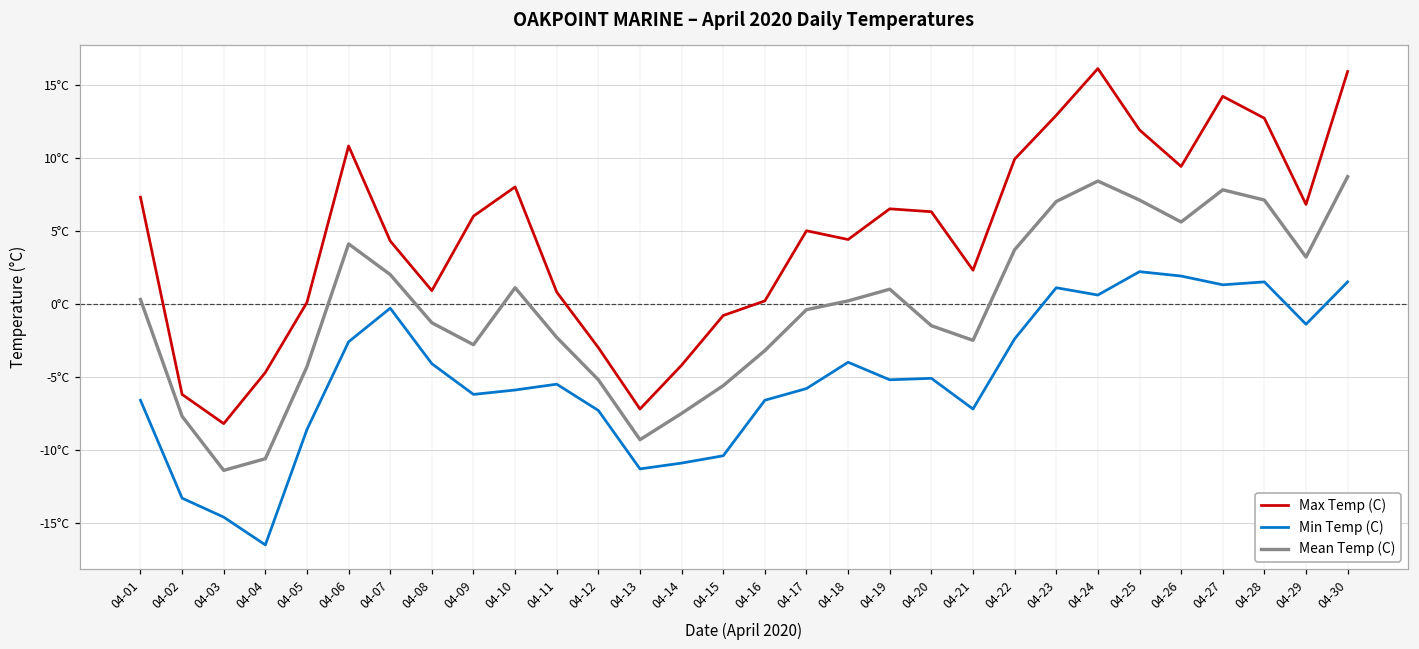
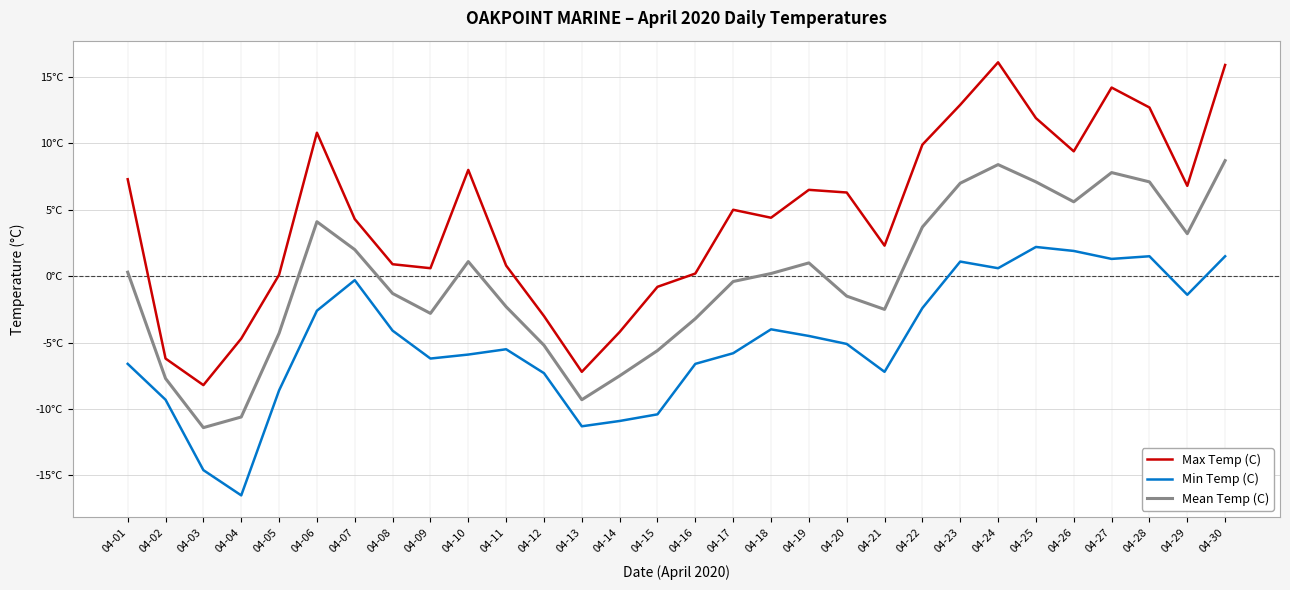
Min Temp (C), 04-02: -13.3°C -> -9.3°C
Max Temp (C), 04-09: 6.0°C -> 0.6°C
Min Temp (C), 04-19: -5.2°C -> -4.5°C
